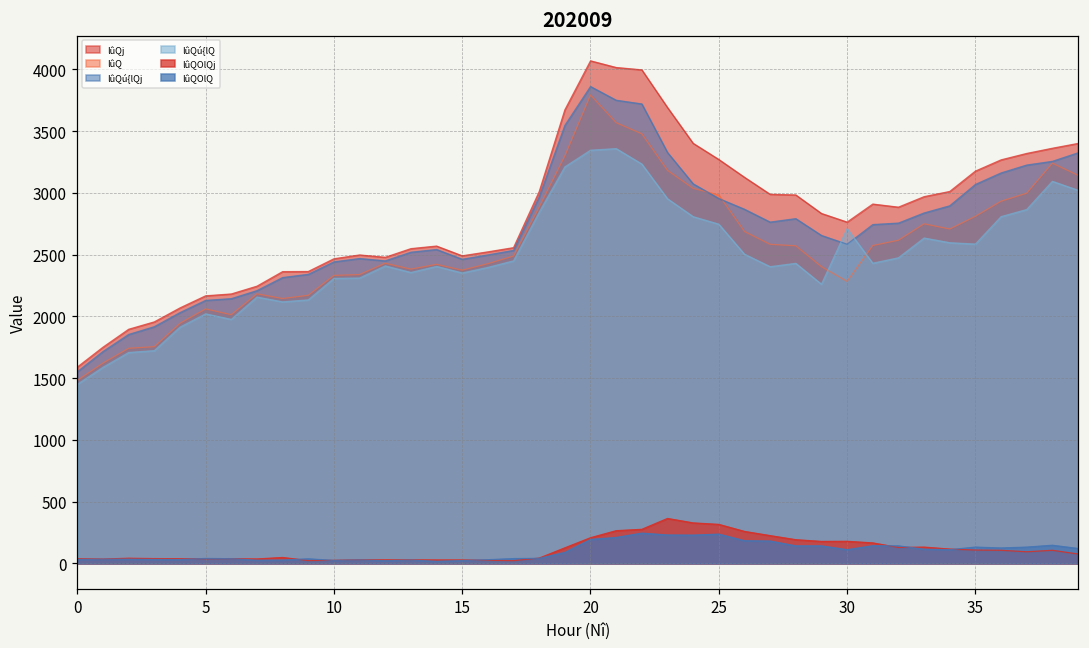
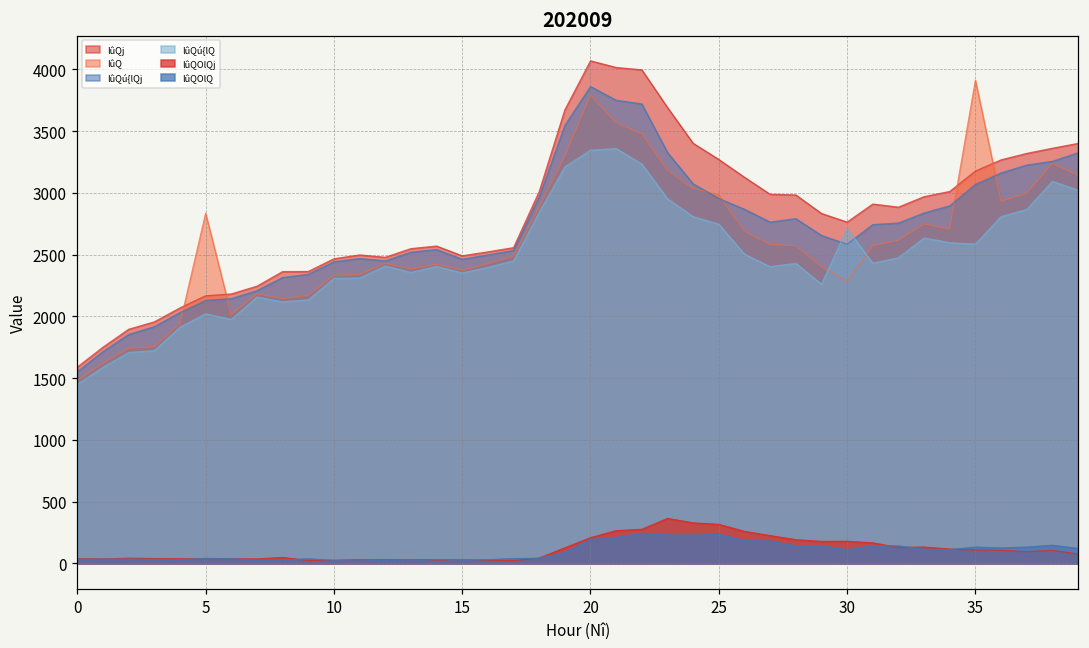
lûQ, 5: 2060 -> 2840
lûQ, 35: 2810 -> 3910
